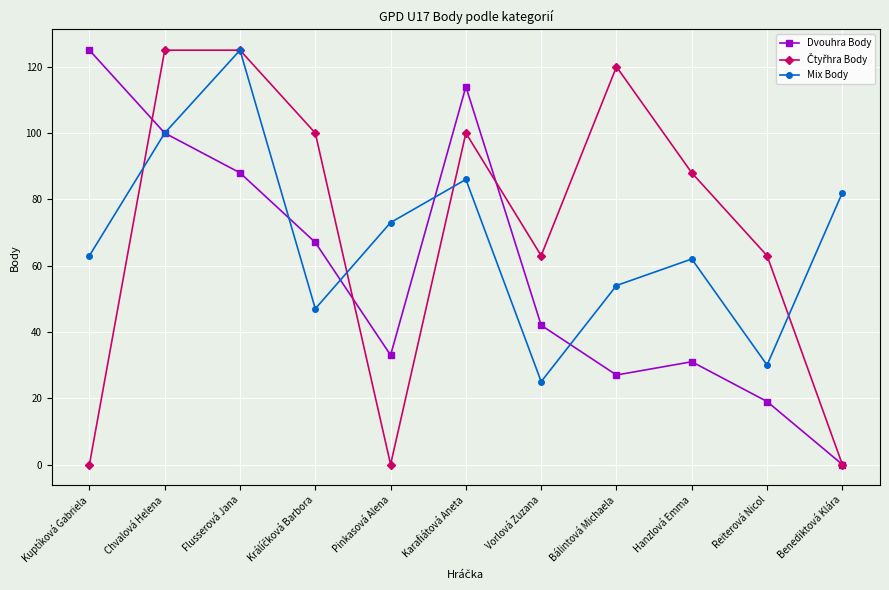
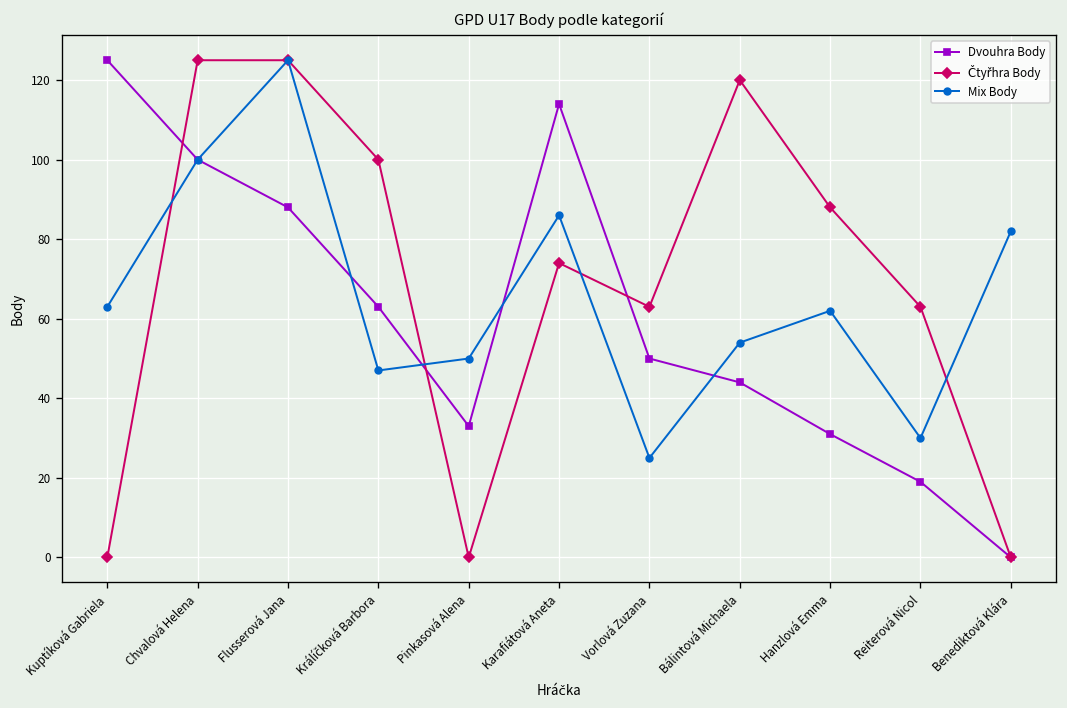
Dvouhra Body, Králíčková Barbora: 67 -> 63
Mix Body, Pinkasová Alena: 73 -> 50
Čtyřhra Body, Karafiátová Aneta: 100 -> 74
Dvouhra Body, Vorlová Zuzana: 42 -> 50
Dvouhra Body, Bálintová Michaela: 27 -> 44
